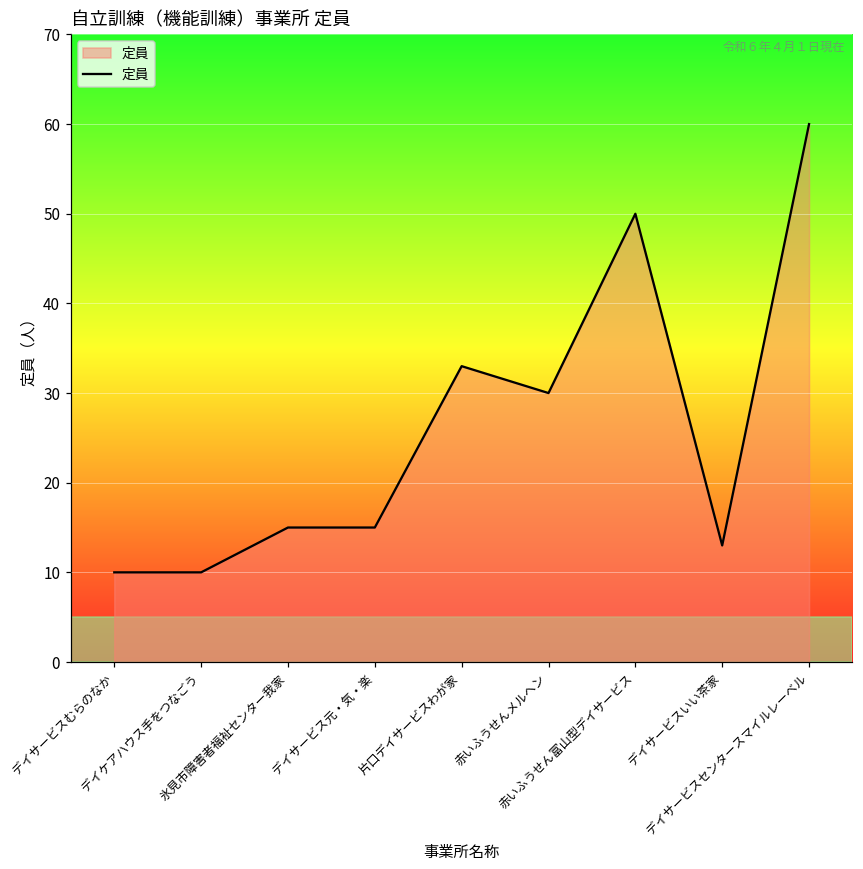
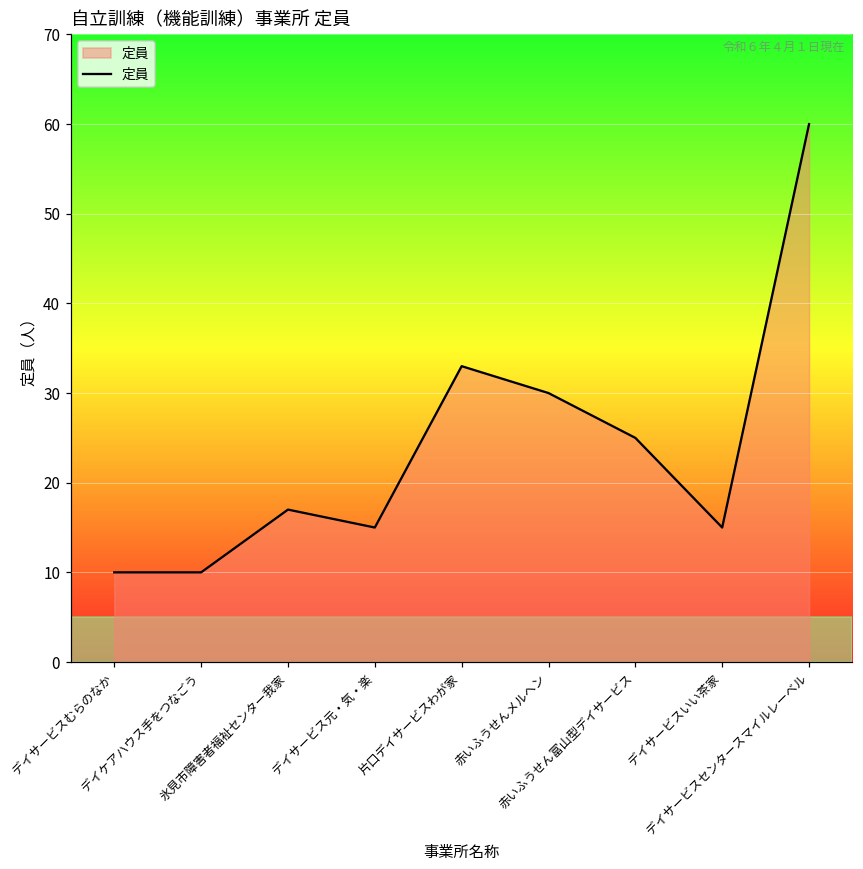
氷見市障害者福祉センター我家: 15 -> 17
赤いふうせん富山型デイサービス: 50 -> 25
デイサービスいい茶家: 13 -> 15
